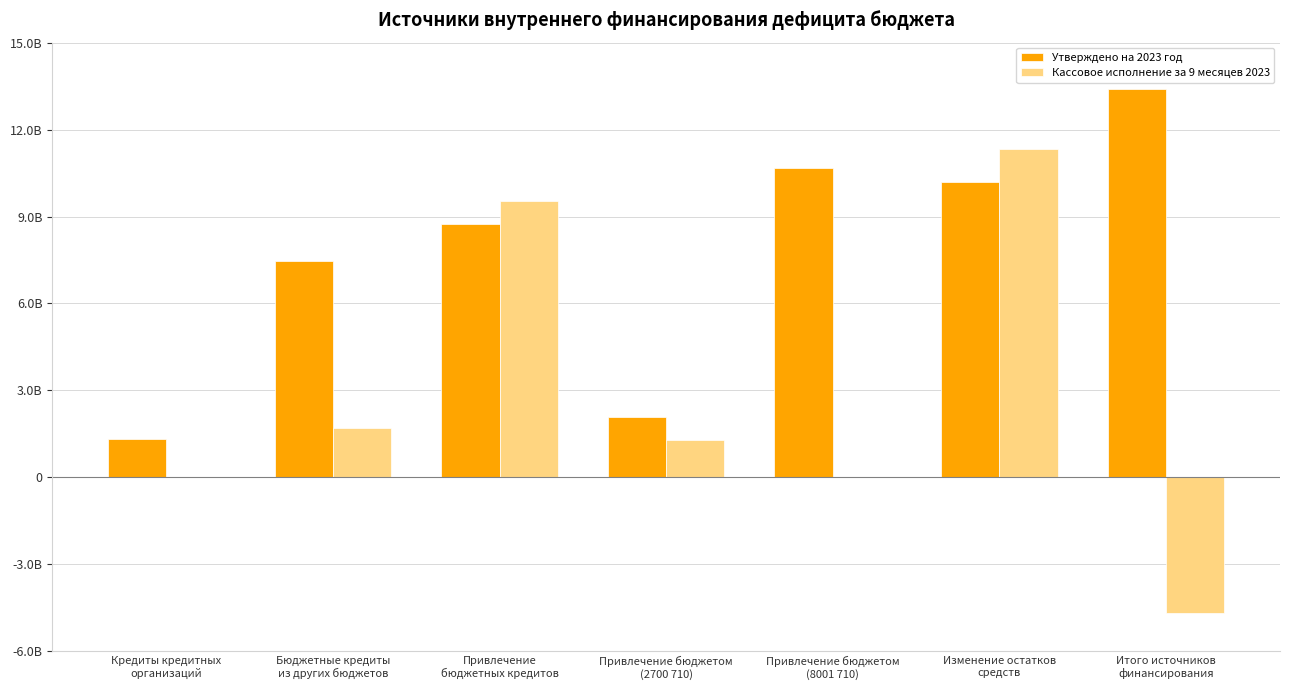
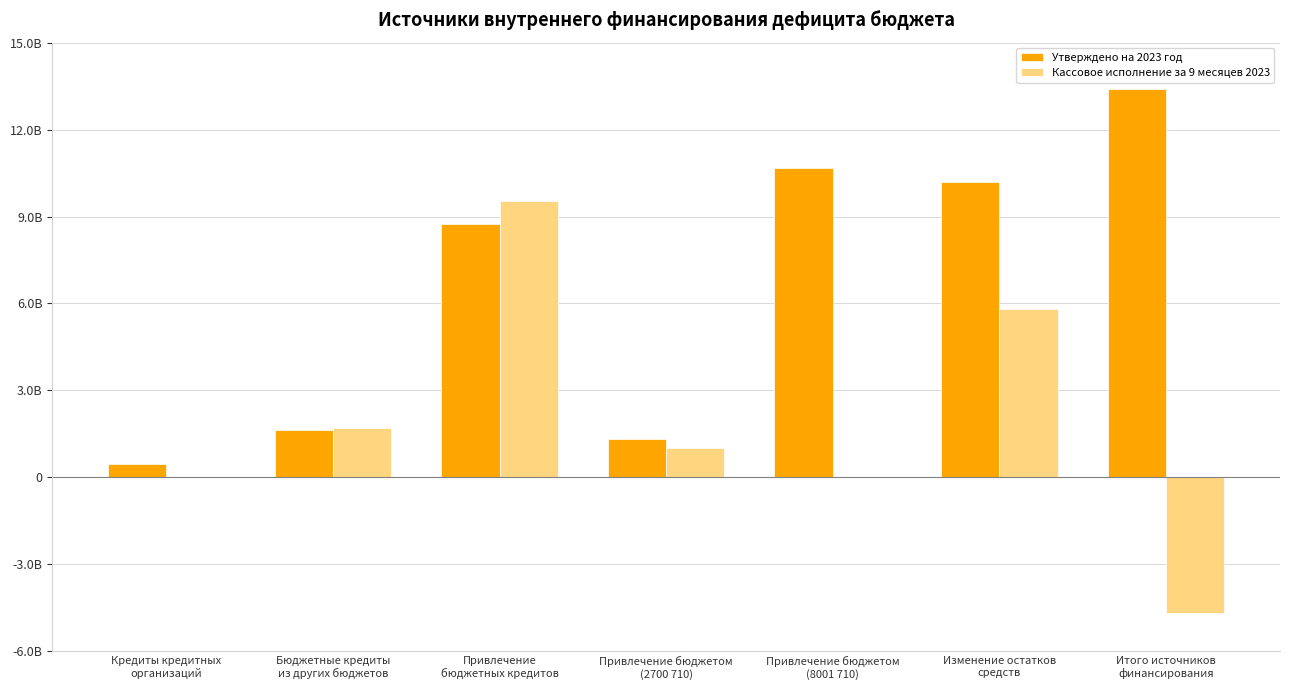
Утверждено на 2023 год, Кредиты кредитных организаций: 1300000000 -> 500000000
Утверждено на 2023 год, Бюджетные кредиты из других бюджетов: 7500000000 -> 1600000000
Утверждено на 2023 год, Привлечение бюджетом (2700 710): 2100000000 -> 1300000000
Кассовое исполнение за 9 месяцев 2023, Привлечение бюджетом (2700 710): 1300000000 -> 1000000000
Кассовое исполнение за 9 месяцев 2023, Изменение остатков средств: 11300000000 -> 5800000000
